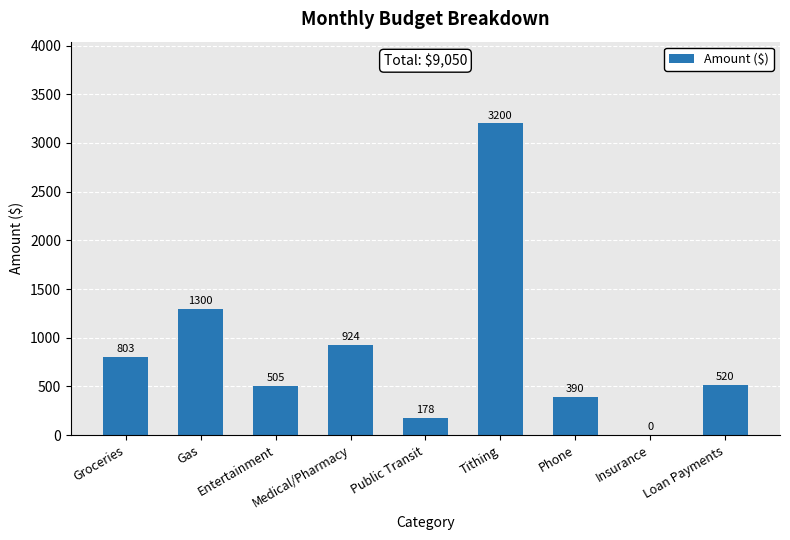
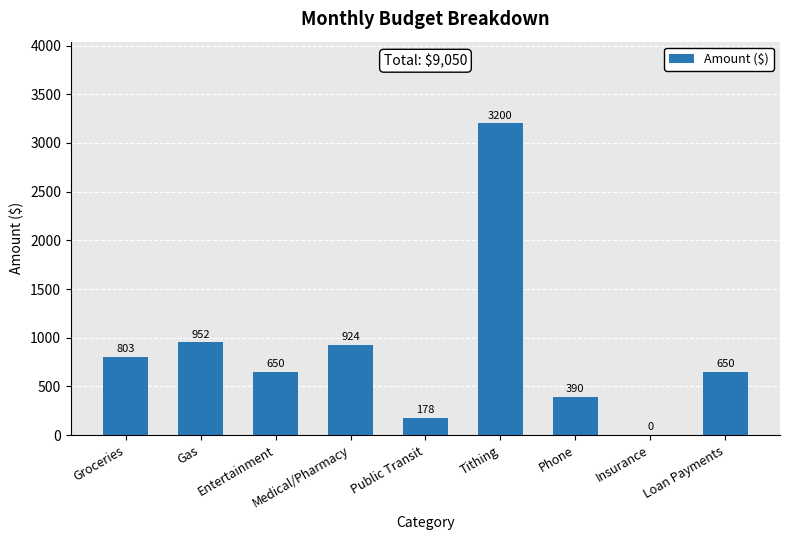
Gas: 1300 -> 952
Entertainment: 505 -> 650
Loan Payments: 520 -> 650
